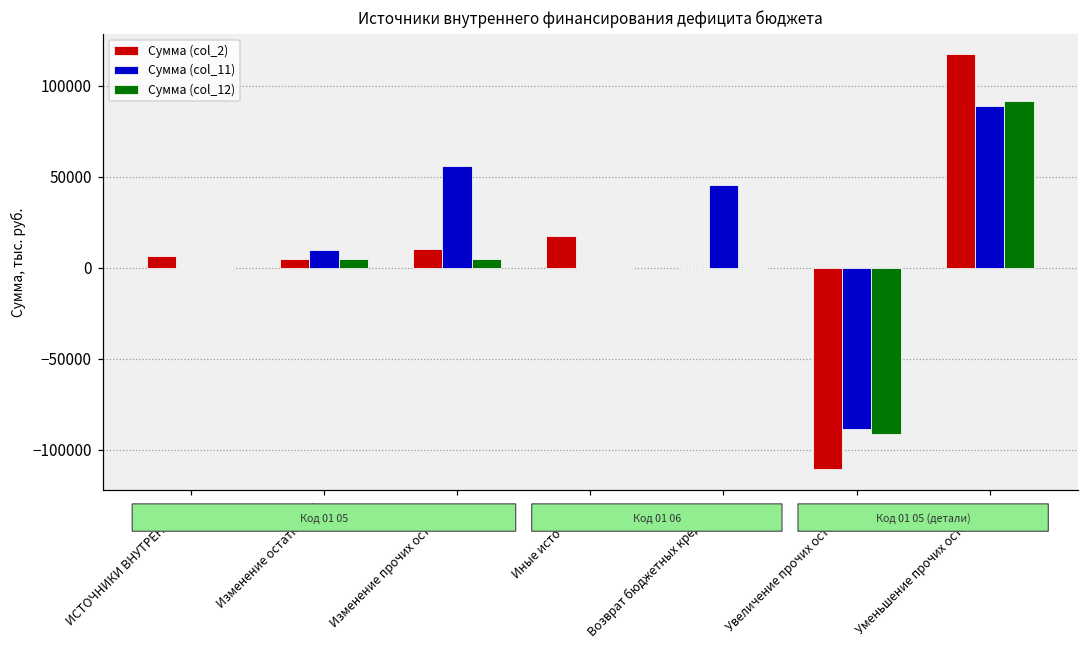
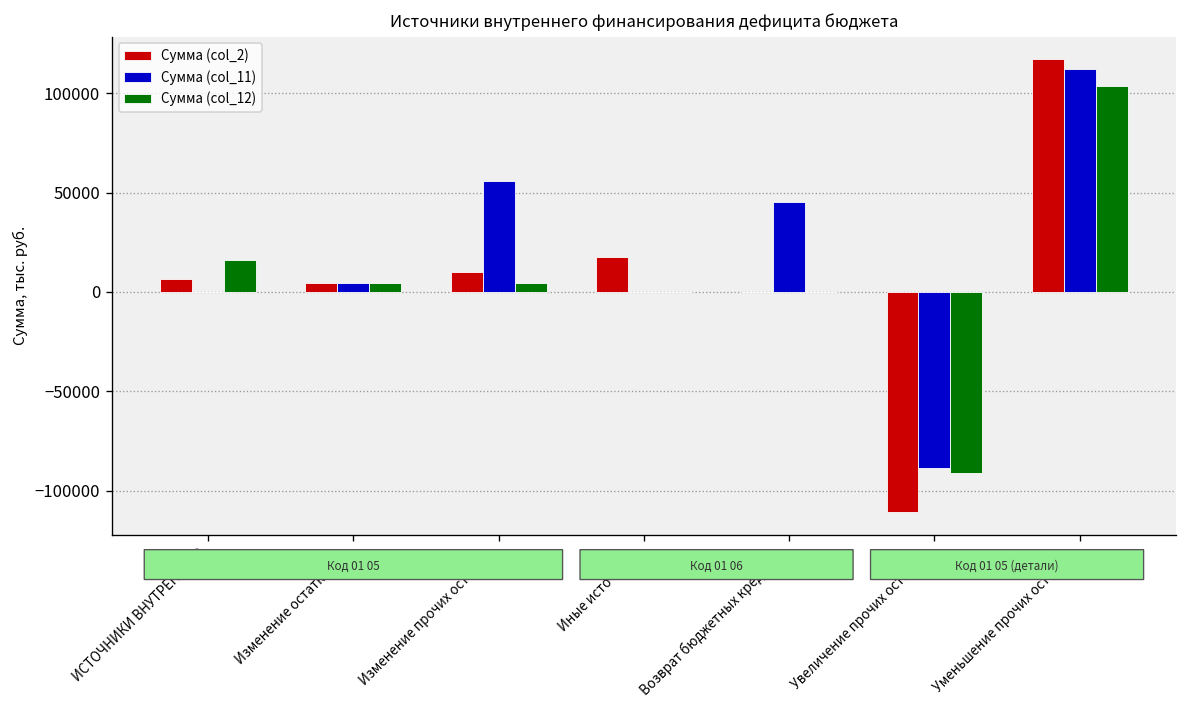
Сумма (col_12), ИСТОЧНИКИ ВНУТРЕННЕГО: 0 -> 16000
Сумма (col_11), Изменение остатков (1): 10000 -> 5000
Сумма (col_11), Уменьшение прочих остатков: 89000 -> 112000
Сумма (col_12), Уменьшение прочих остатков: 91000 -> 104000
